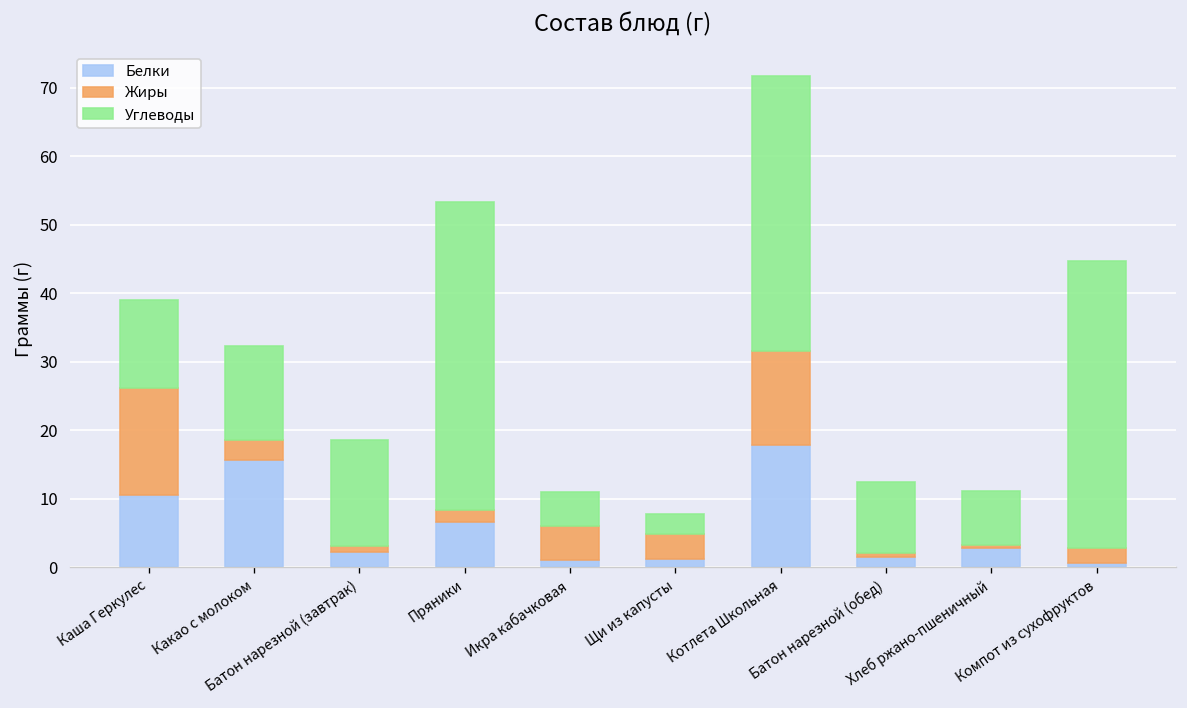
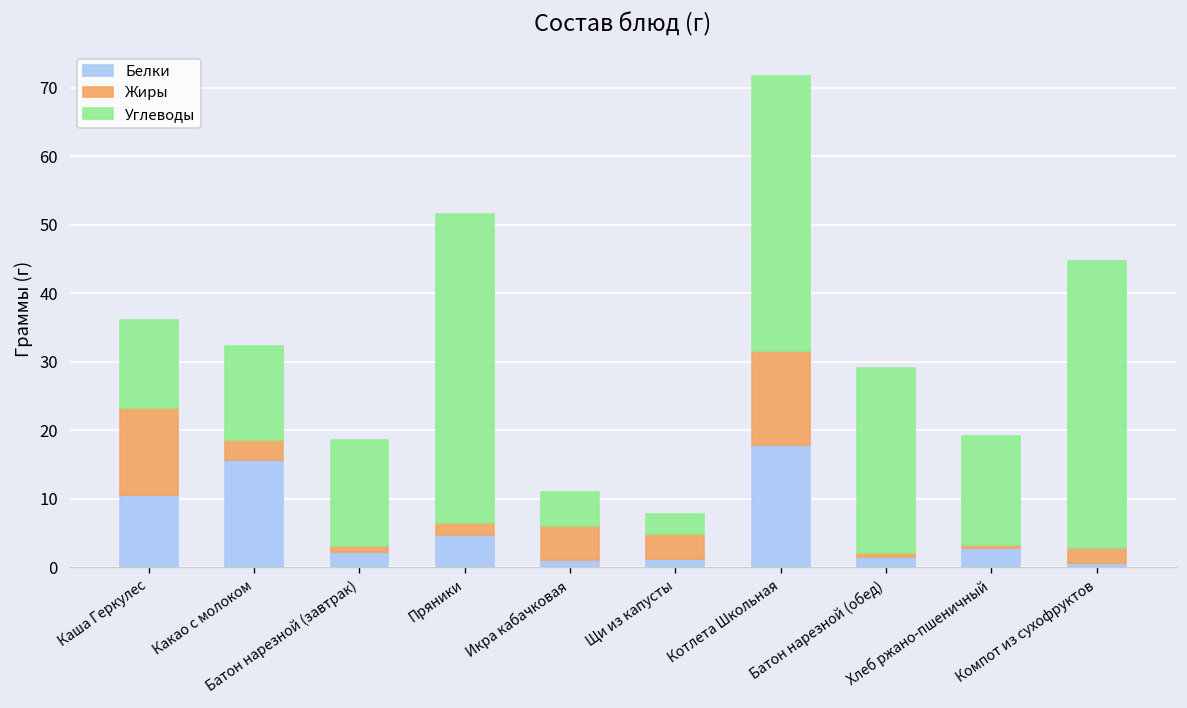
Жиры, Каша Геркулес: 16 -> 13
Белки, Пряники: 7 -> 5
Углеводы, Батон нарезной (обед): 10 -> 27
Углеводы, Хлеб ржано-пшеничный: 8 -> 16
